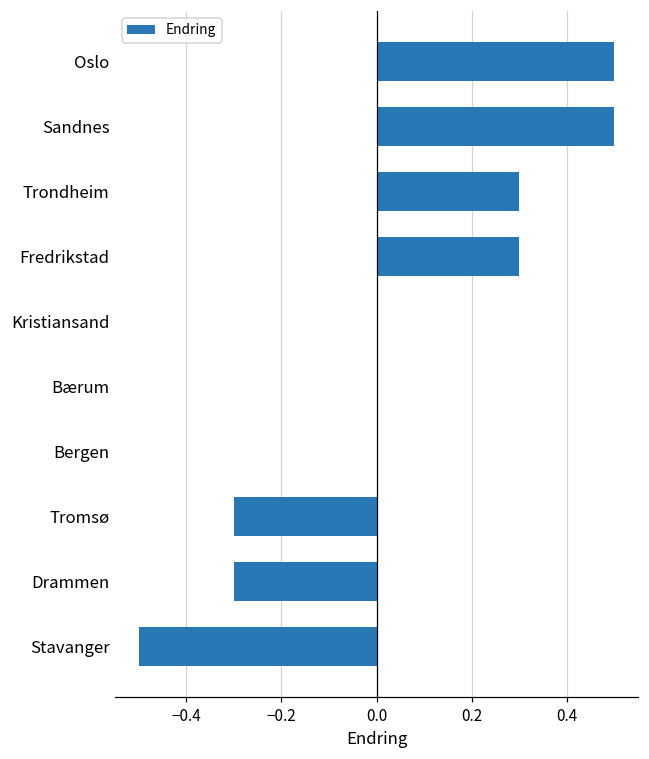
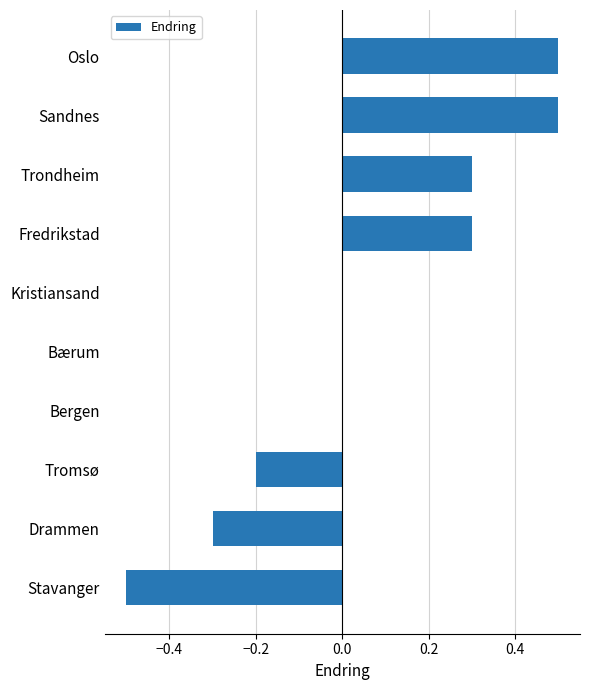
Tromsø: -0.3 -> -0.2
